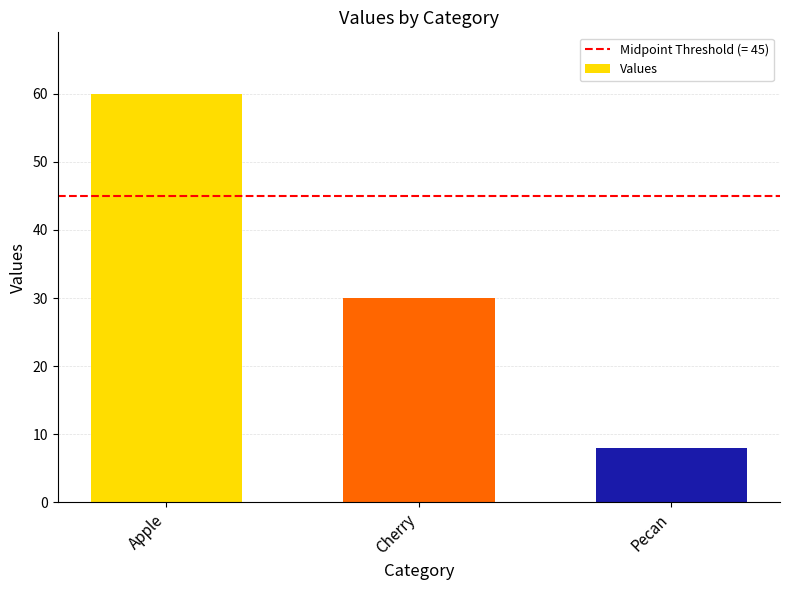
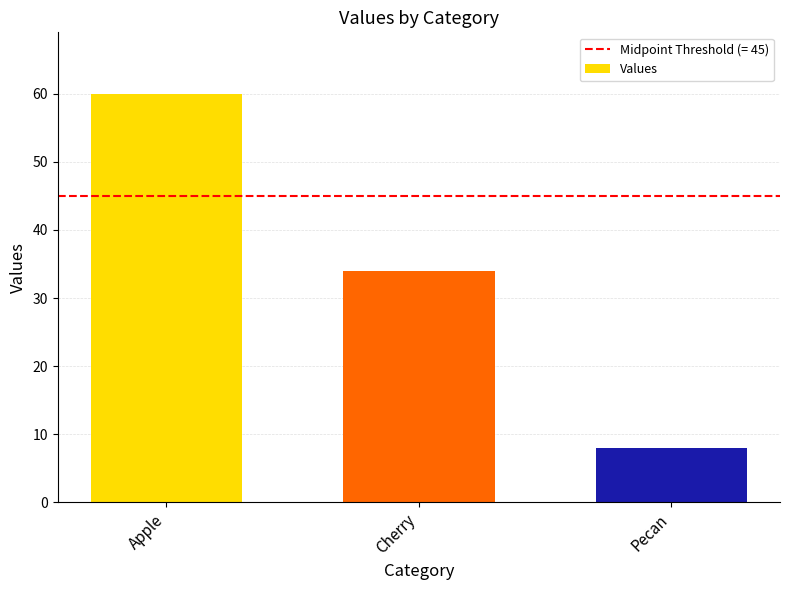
Cherry: 30 -> 34
